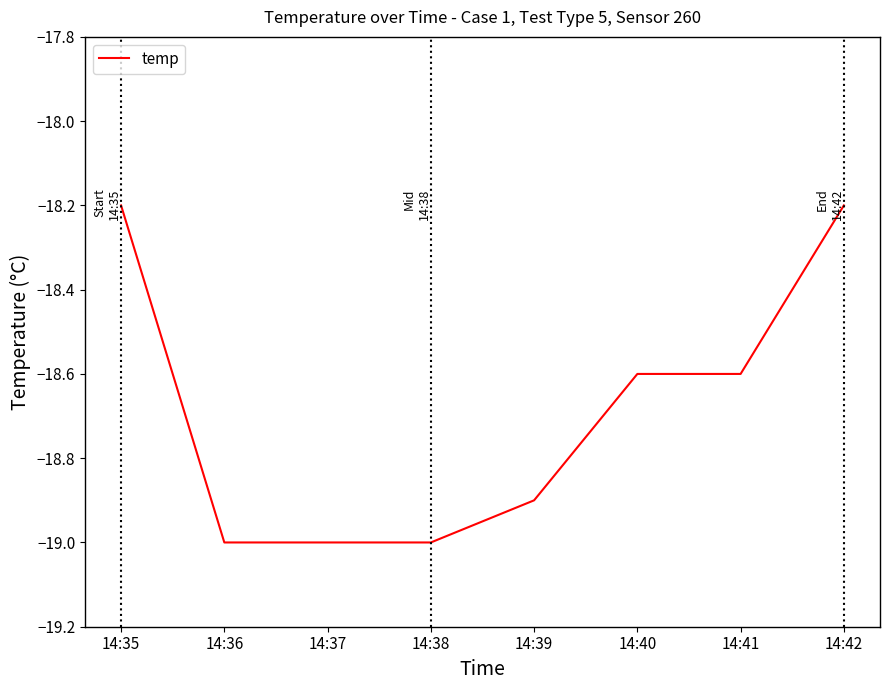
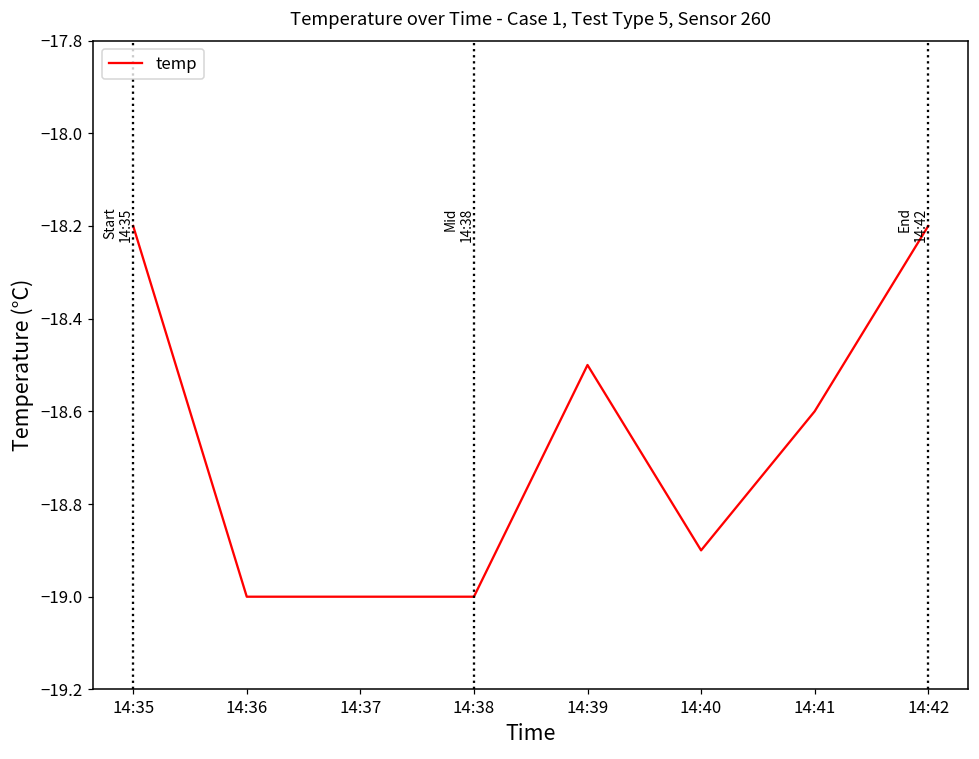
14:39: -18.9 -> -18.5
14:40: -18.6 -> -18.9
